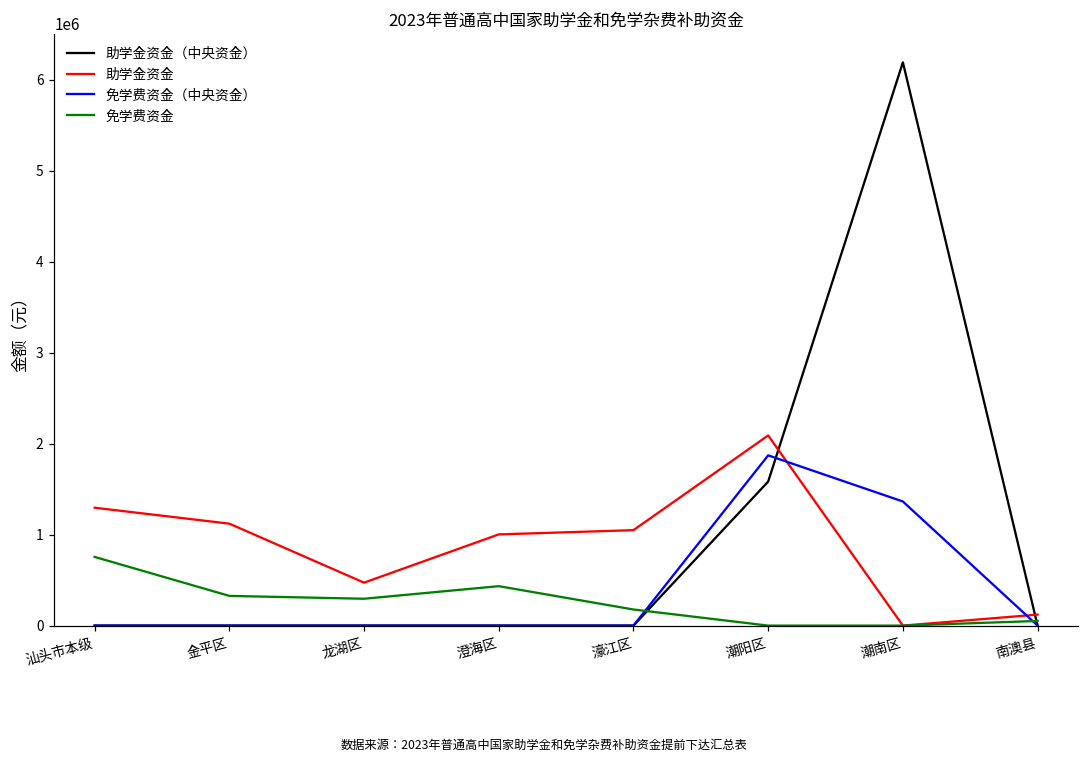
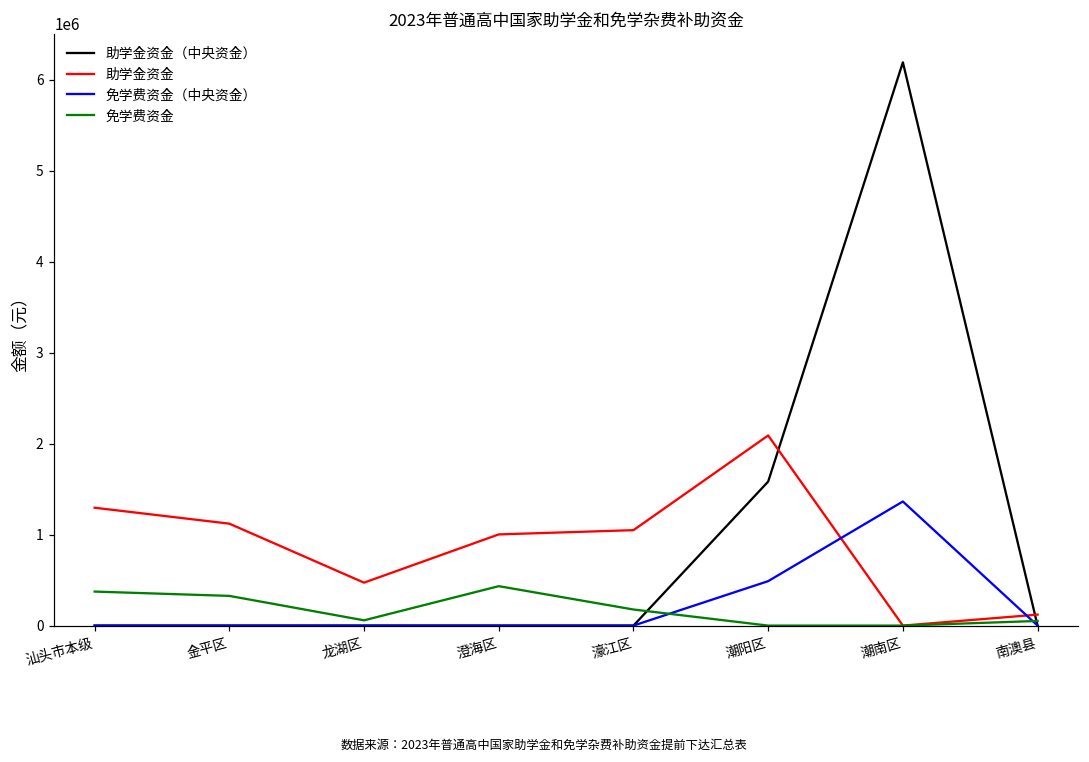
免学费资金, 汕头市本级: 800000 -> 400000
免学费资金, 龙湖区: 300000 -> 100000
免学费资金（中央资金）, 潮阳区: 1900000 -> 500000
